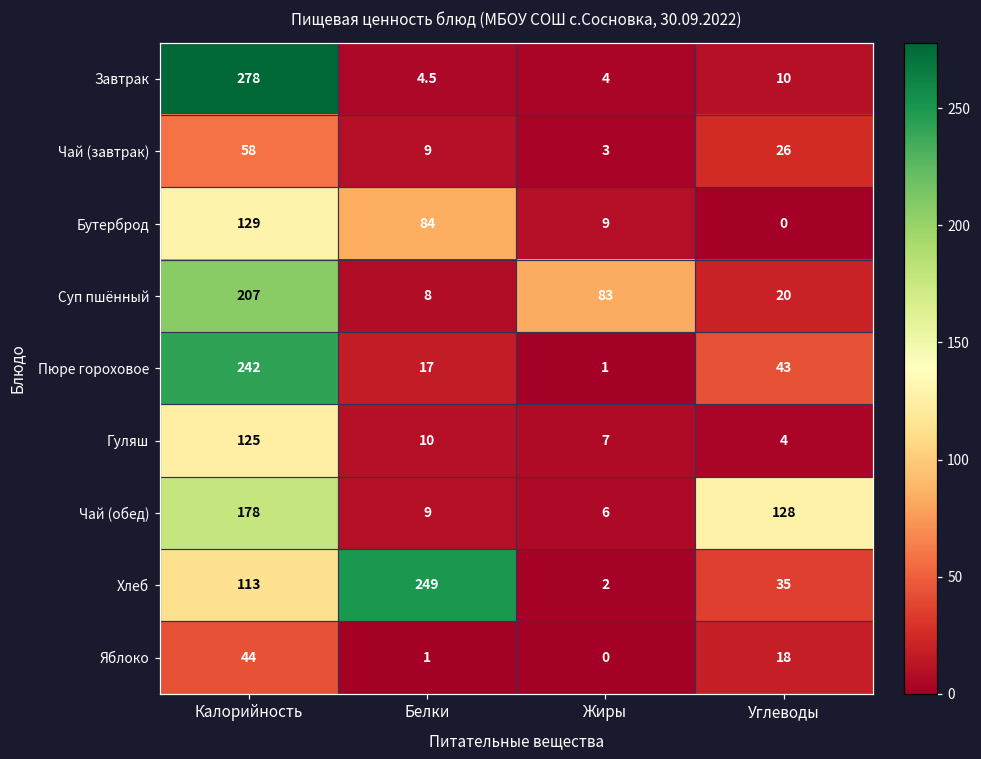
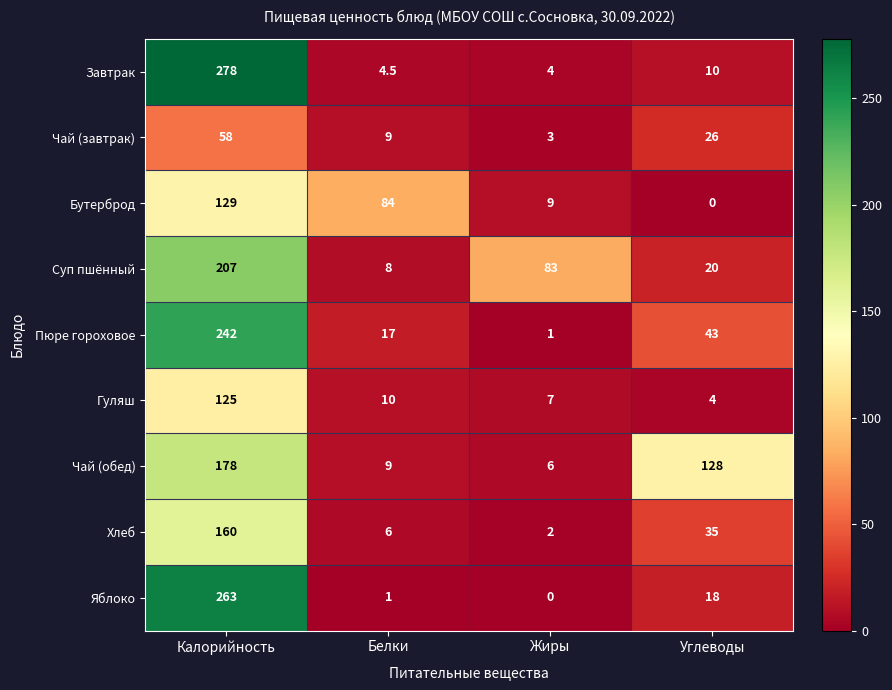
Хлеб, Калорийность: 113 -> 160
Хлеб, Белки: 249 -> 6
Яблоко, Калорийность: 44 -> 263
